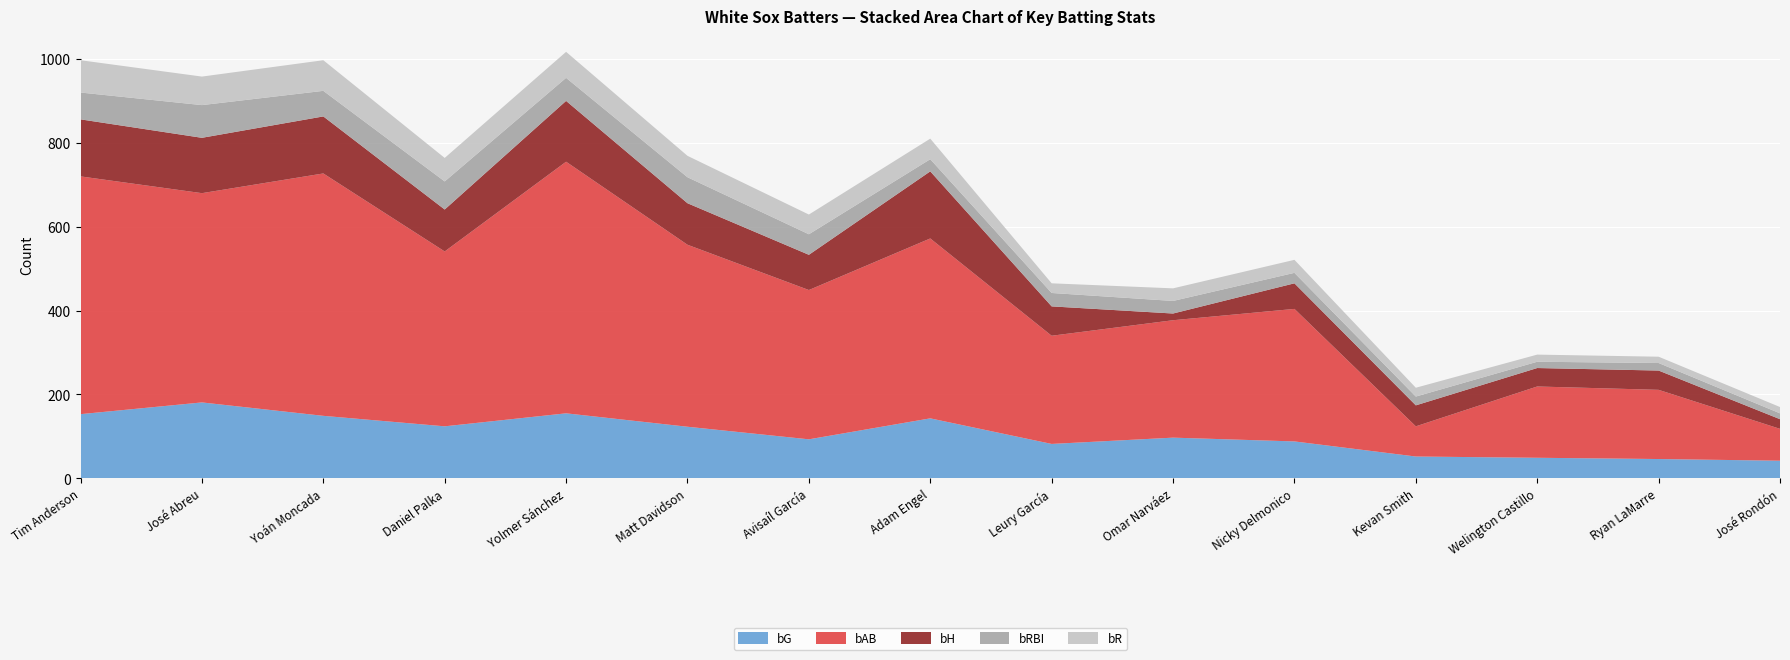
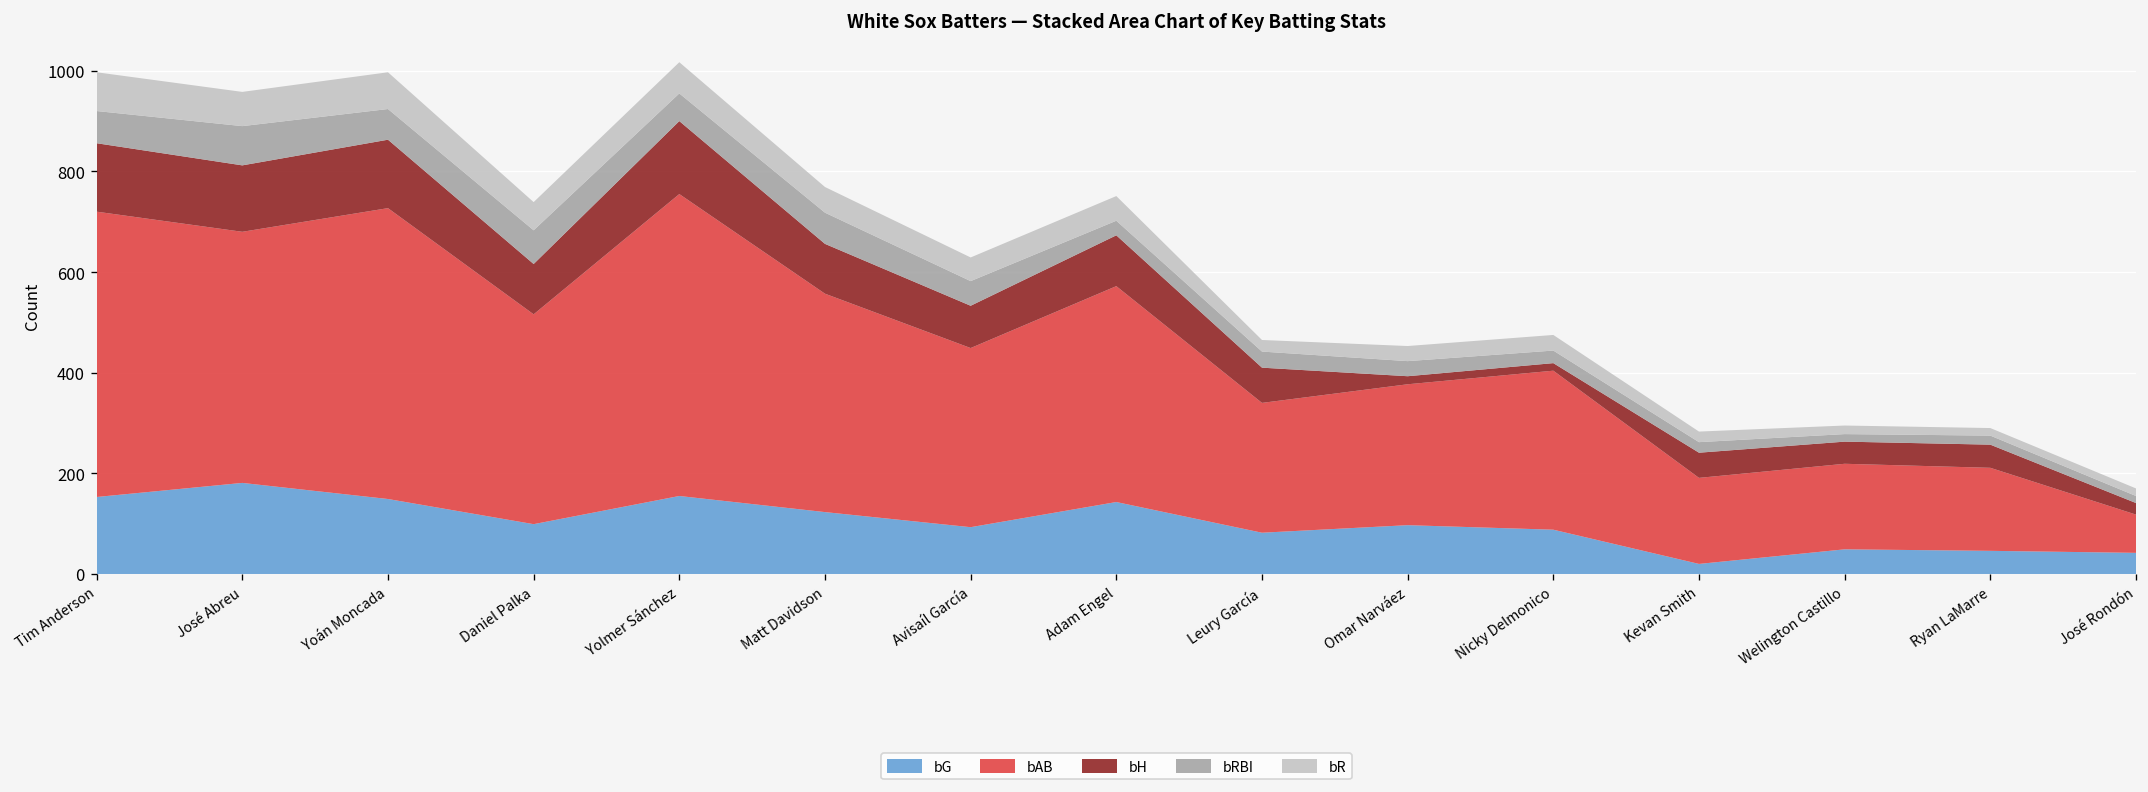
bG, Daniel Palka: 120 -> 100
bH, Adam Engel: 160 -> 100
bH, Nicky Delmonico: 60 -> 20
bG, Kevan Smith: 50 -> 20
bAB, Kevan Smith: 70 -> 170
